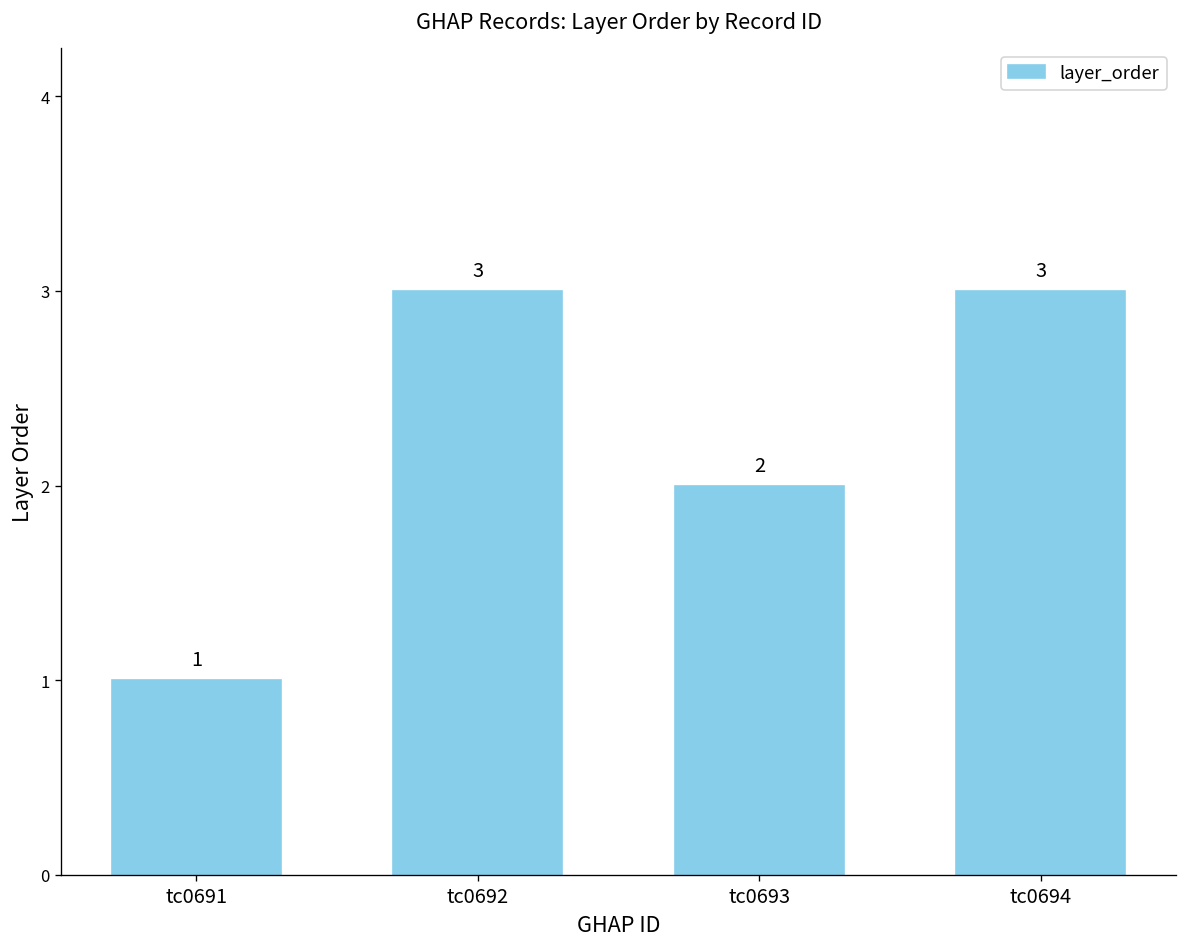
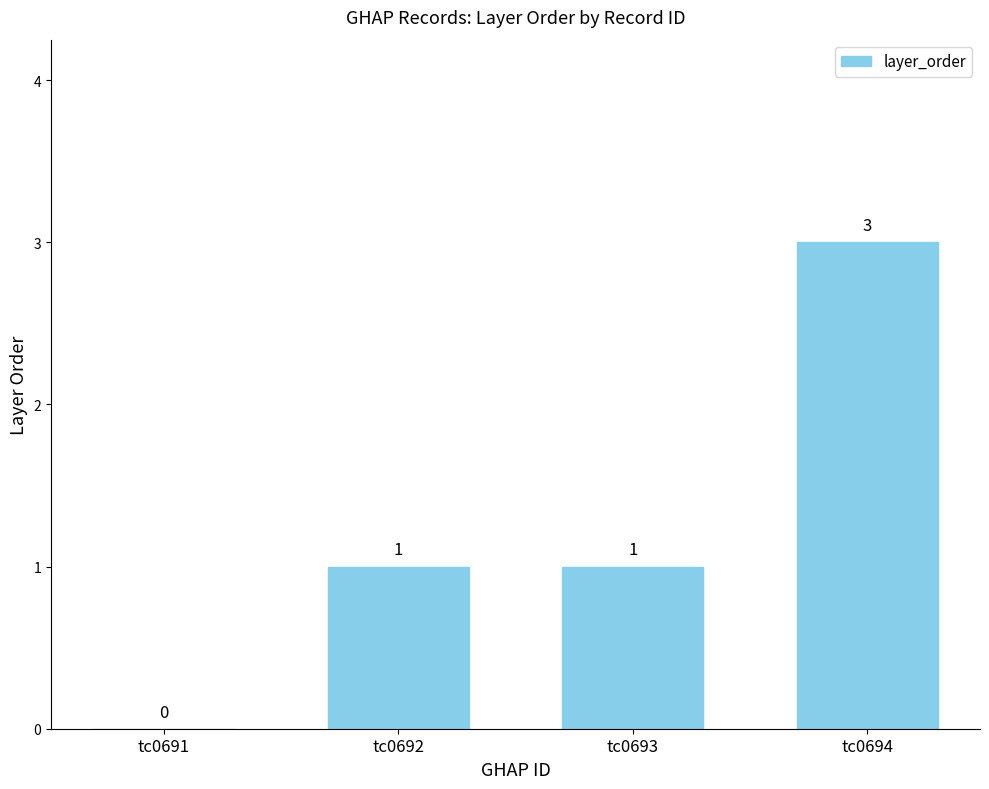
tc0691: 1 -> 0
tc0692: 3 -> 1
tc0693: 2 -> 1
